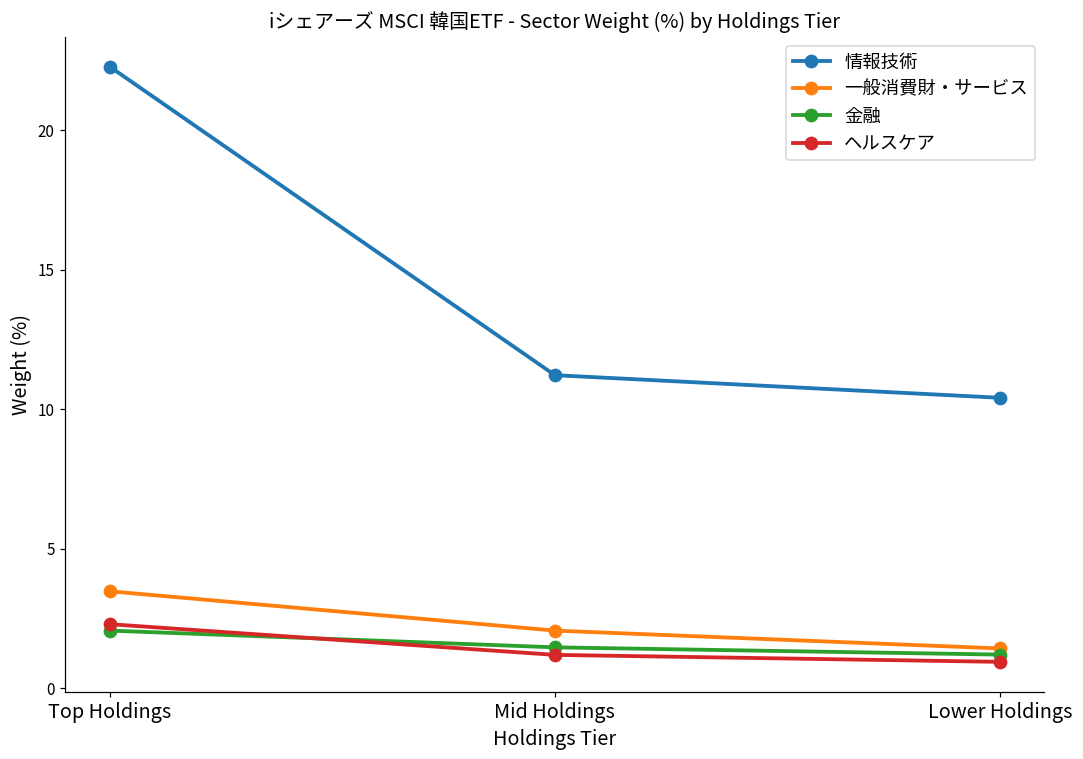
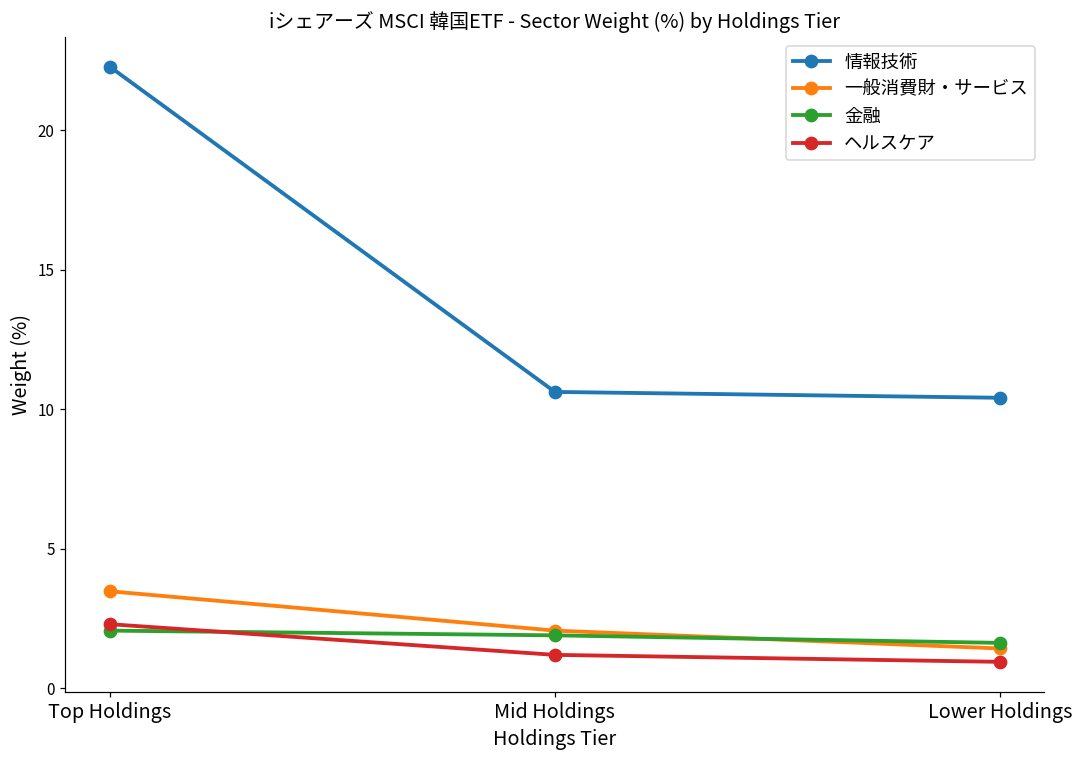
情報技術, Mid Holdings: 11.2 -> 10.6
金融, Mid Holdings: 1.5 -> 1.9
金融, Lower Holdings: 1.2 -> 1.6
